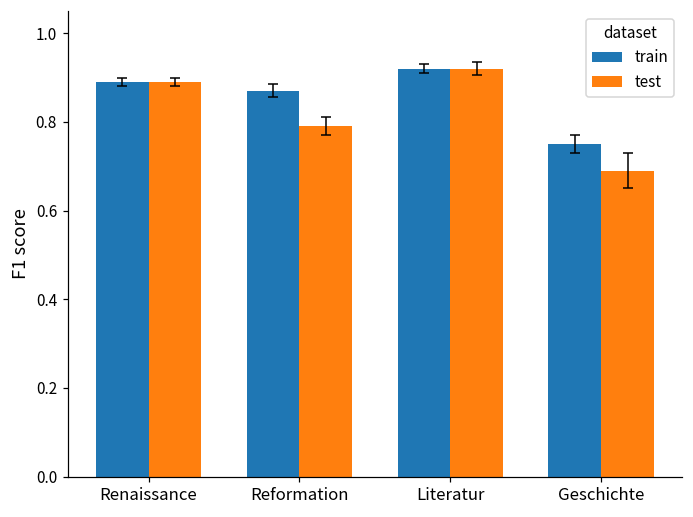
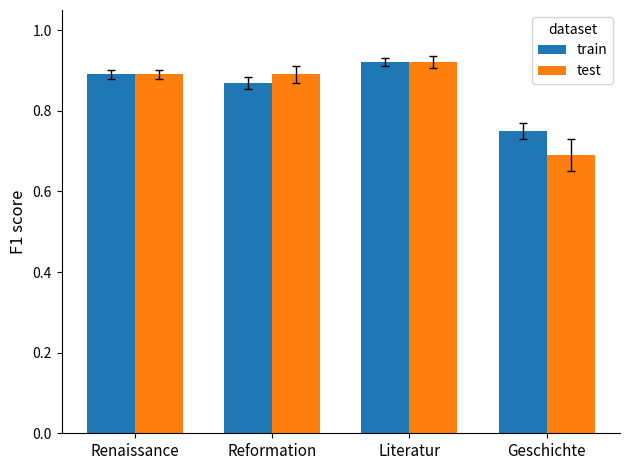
test, Reformation: 0.79 -> 0.89
